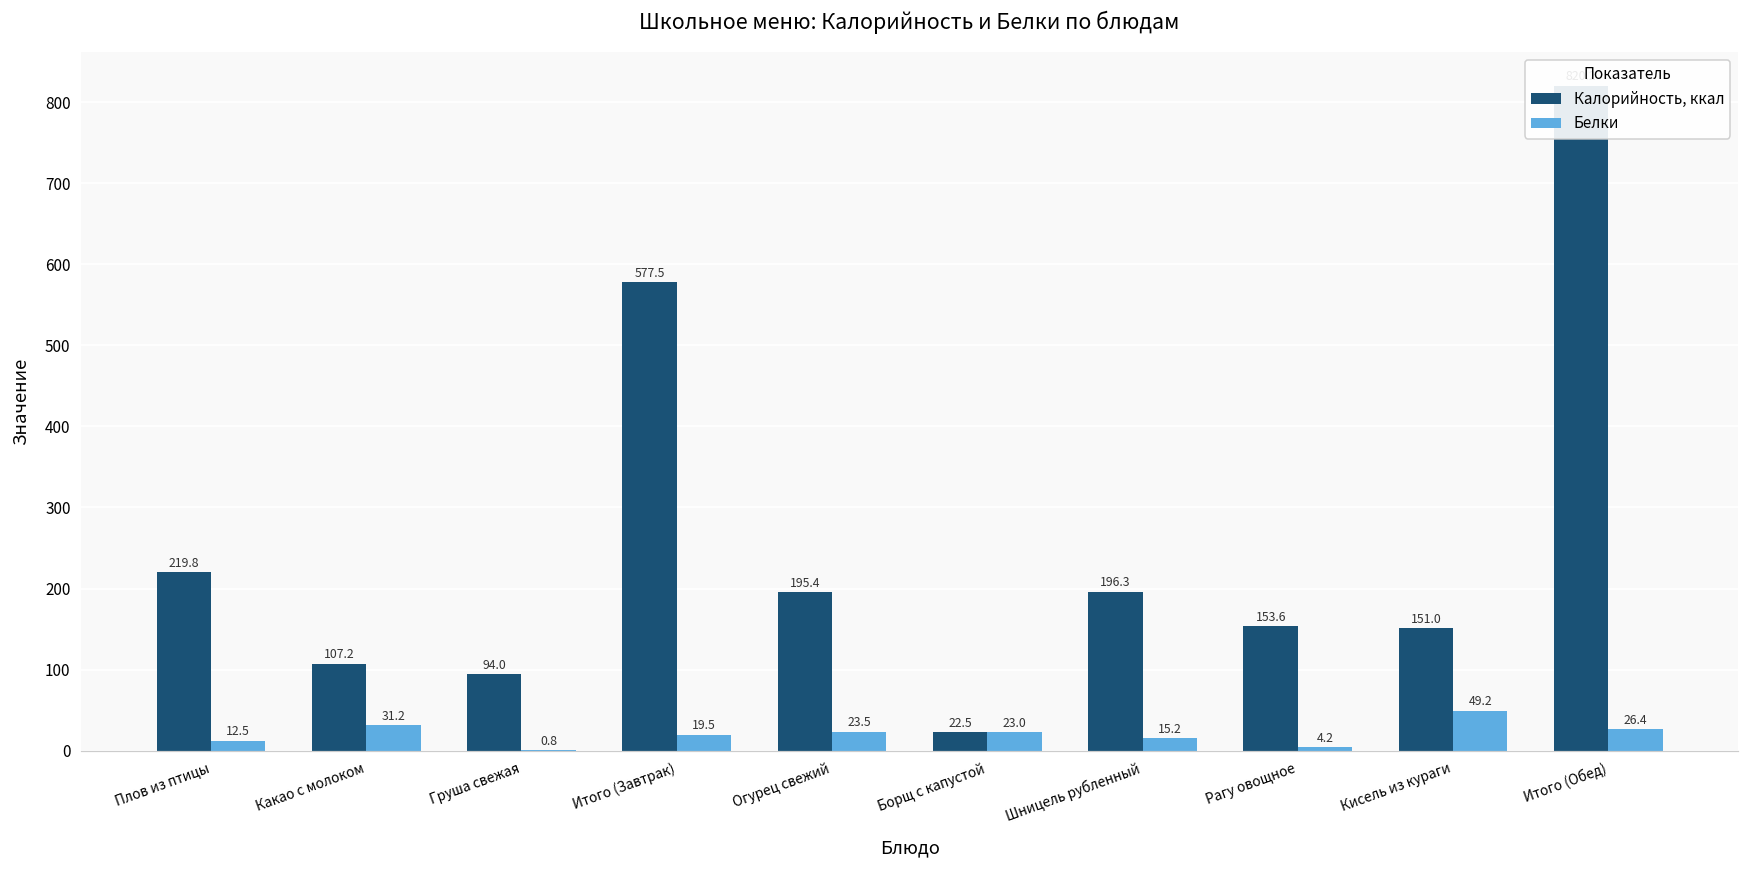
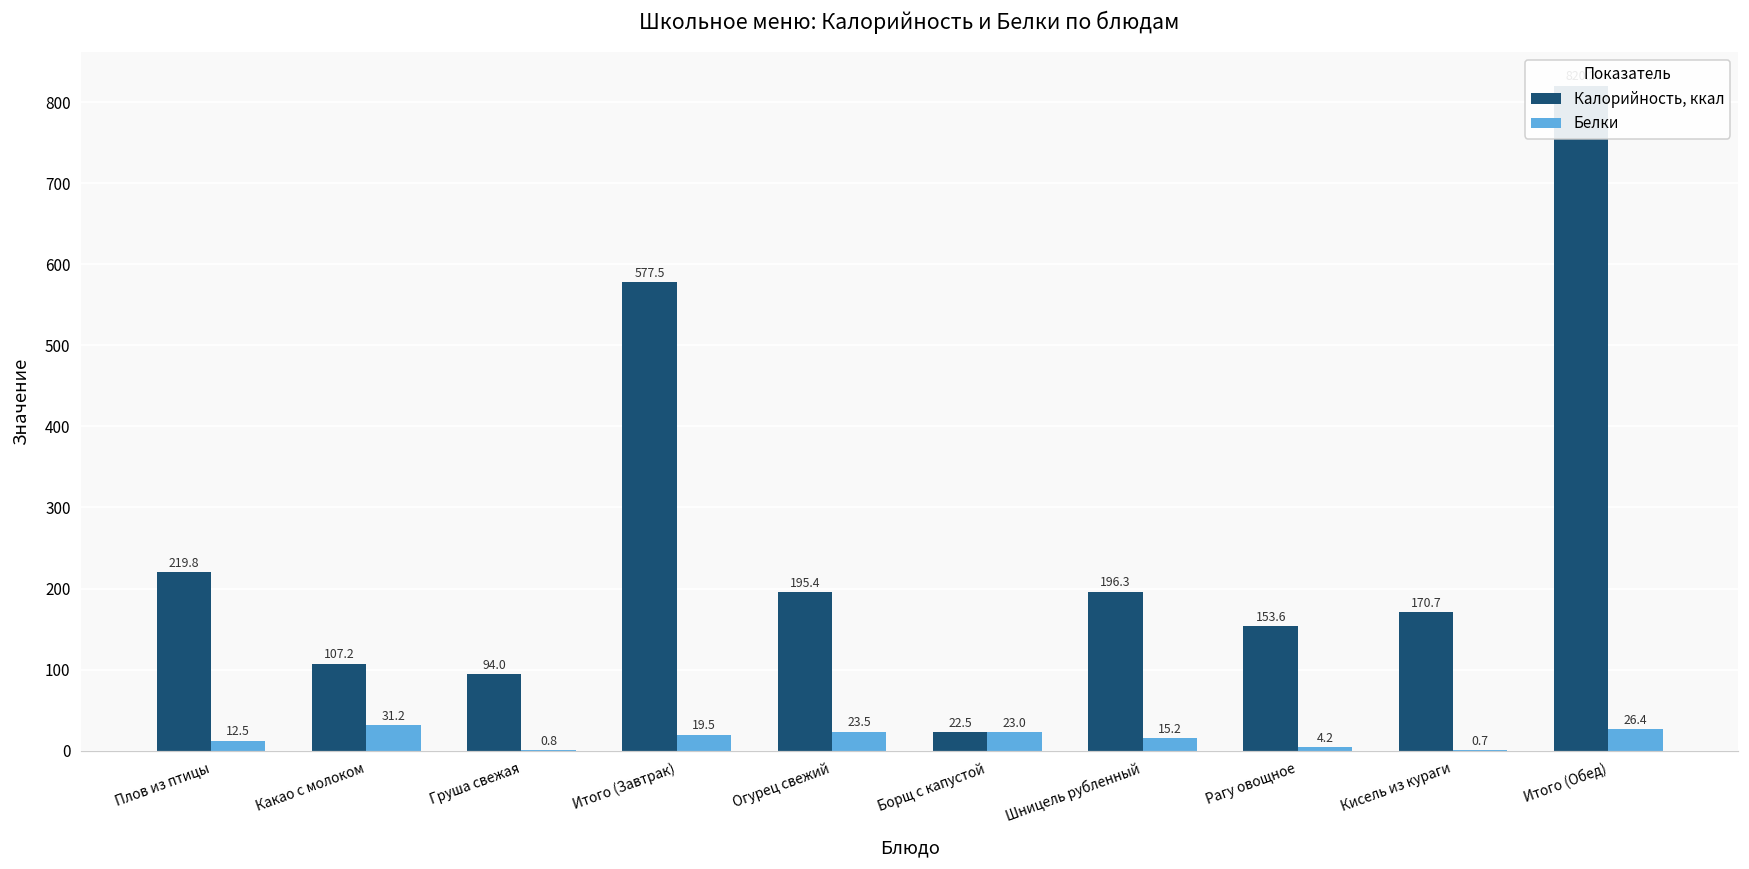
Калорийность, ккал, Кисель из кураги: 151.0 -> 170.7
Белки, Кисель из кураги: 49.2 -> 0.7
